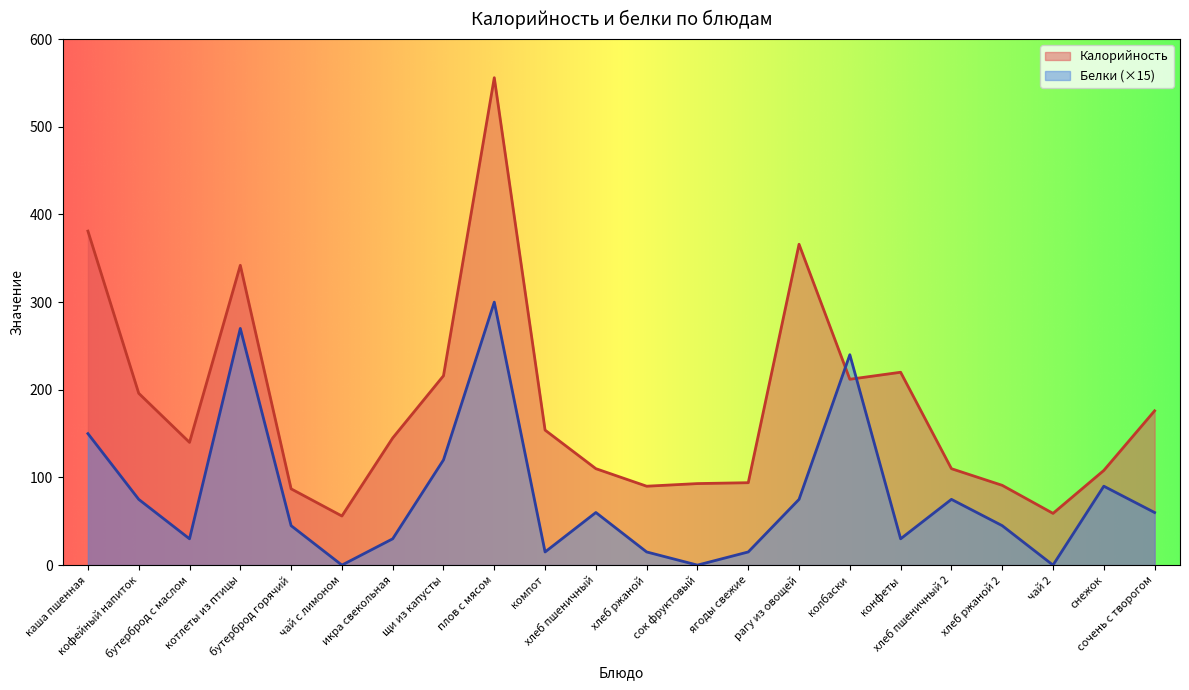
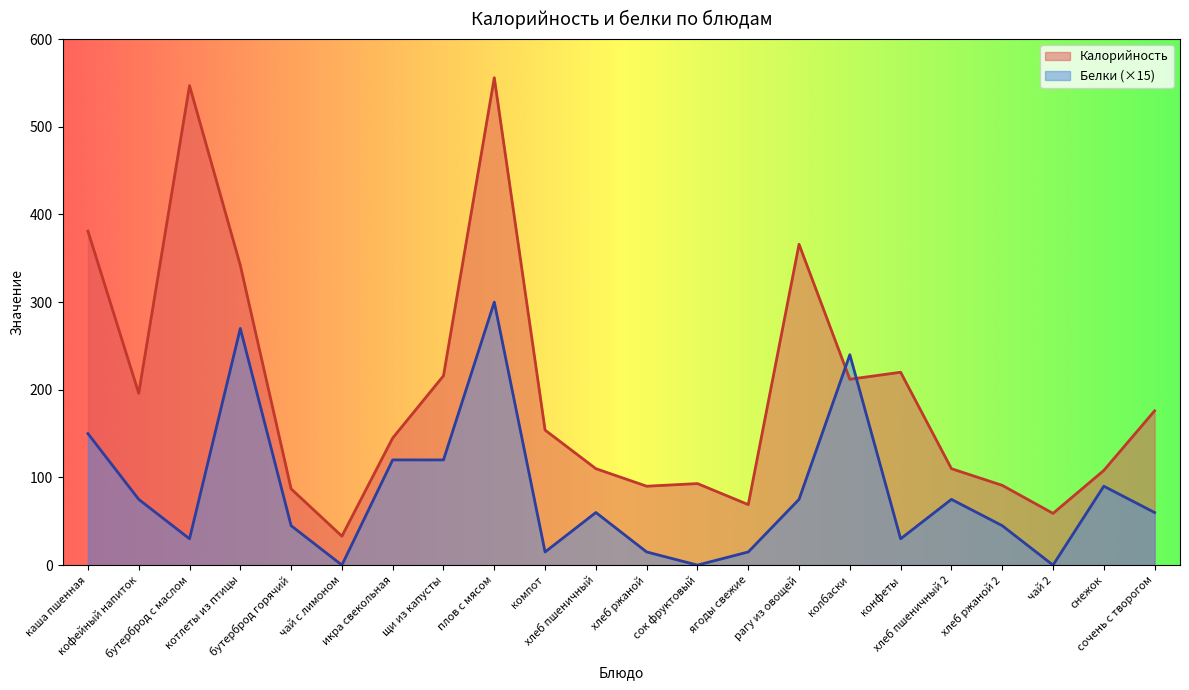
Калорийность, бутерброд с маслом: 140 -> 550
Калорийность, чай с лимоном: 60 -> 30
Белки (×15), икра свекольная: 30 -> 120
Калорийность, ягоды свежие: 90 -> 70
